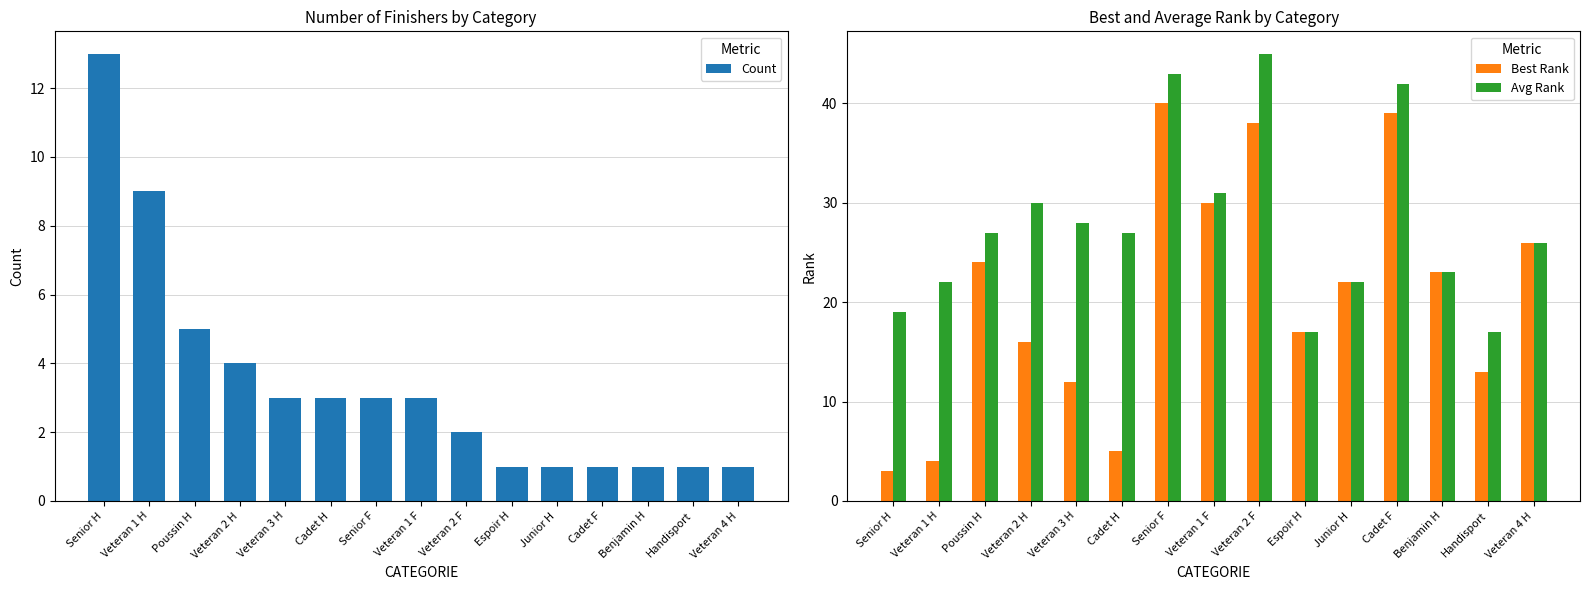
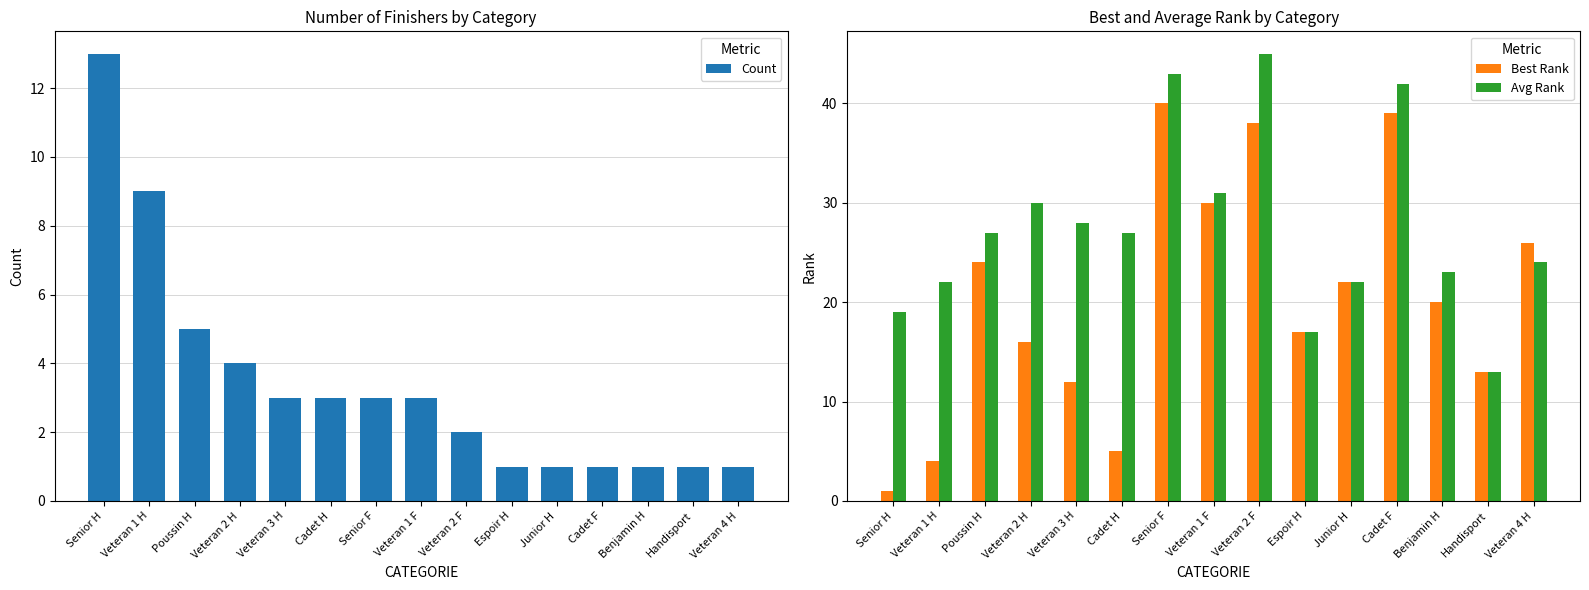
Best and Average Rank by Category, Best Rank, Senior H: 3 -> 1
Best and Average Rank by Category, Best Rank, Benjamin H: 23 -> 20
Best and Average Rank by Category, Avg Rank, Handisport: 17 -> 13
Best and Average Rank by Category, Avg Rank, Veteran 4 H: 26 -> 24
